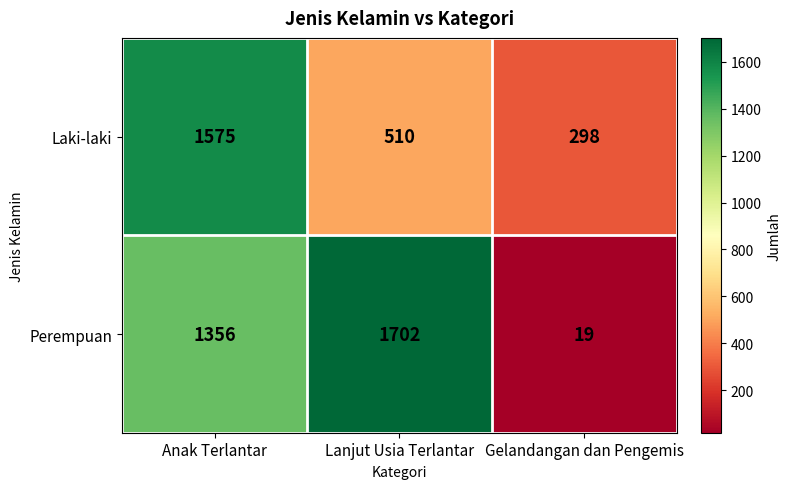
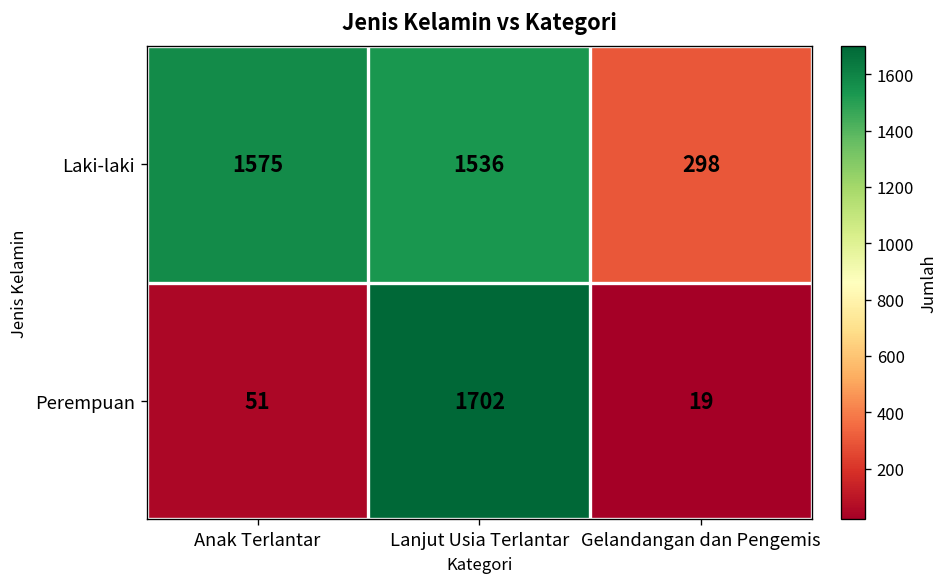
Laki-laki, Lanjut Usia Terlantar: 510 -> 1536
Perempuan, Anak Terlantar: 1356 -> 51
